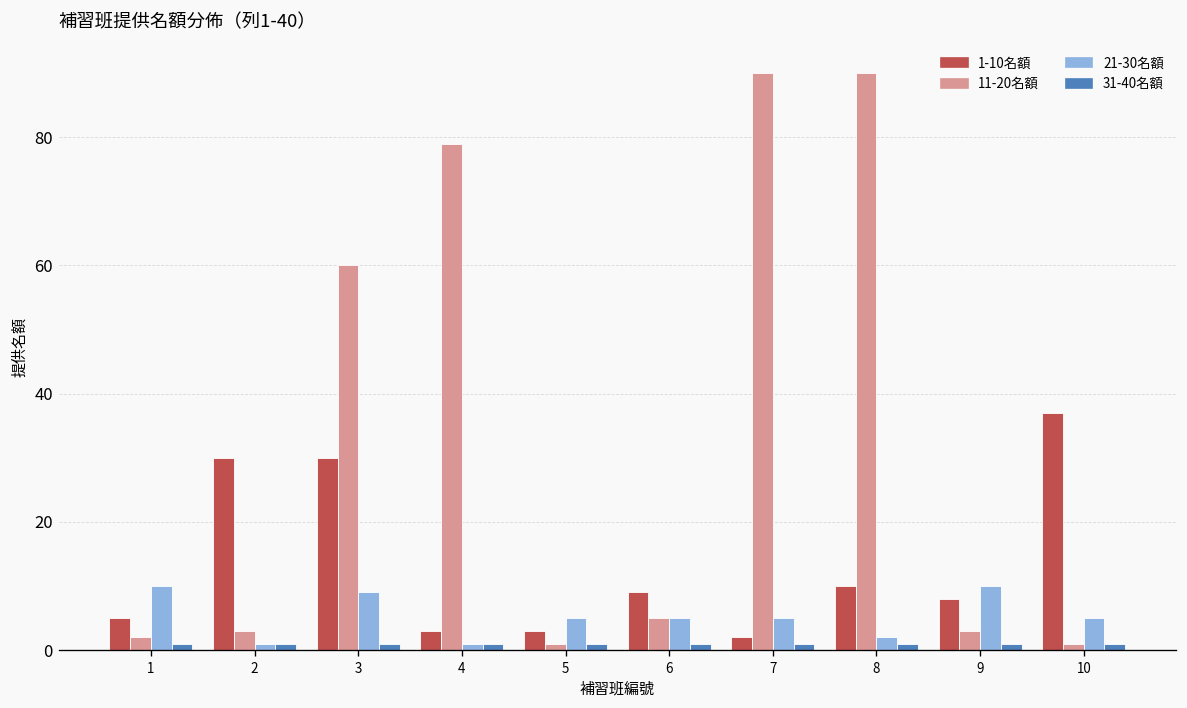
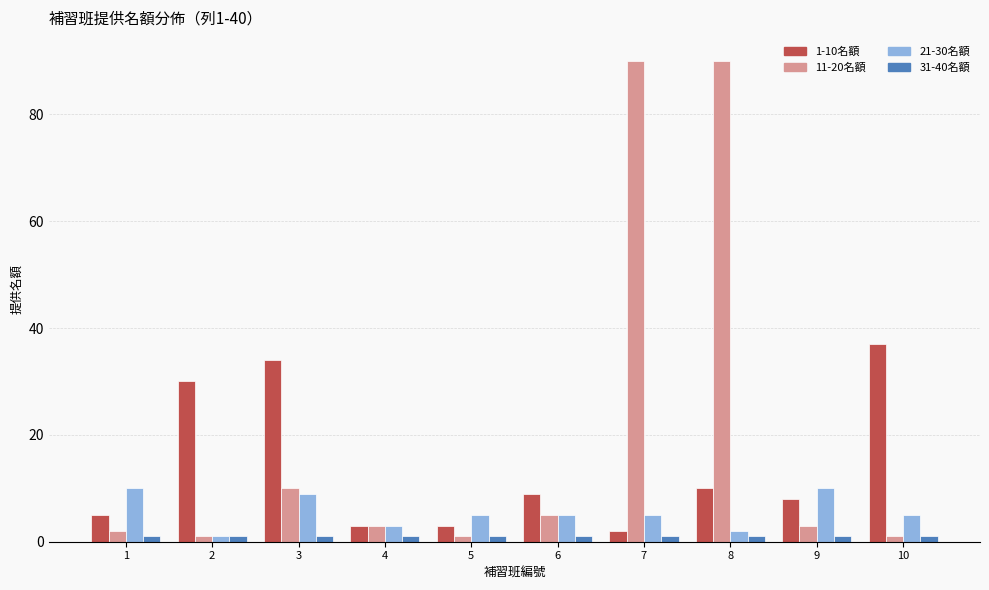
11-20名額, 2: 3 -> 1
1-10名額, 3: 30 -> 34
11-20名額, 3: 60 -> 10
11-20名額, 4: 79 -> 3
21-30名額, 4: 1 -> 3
